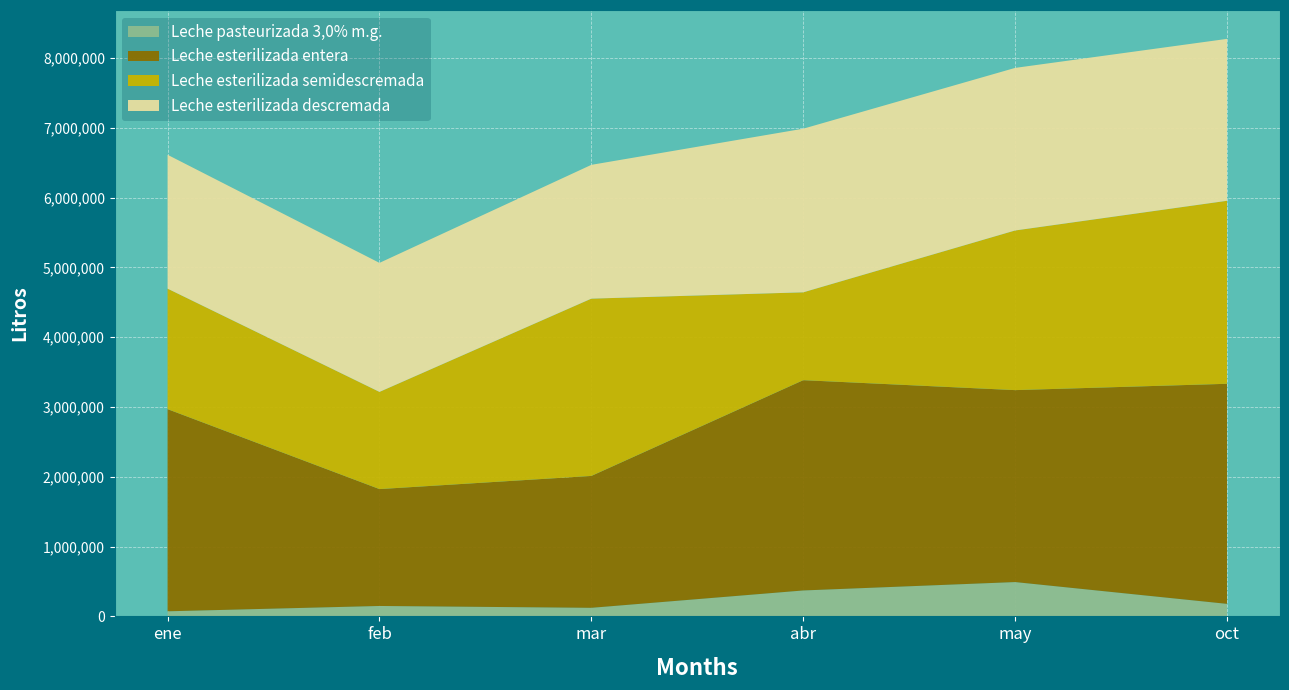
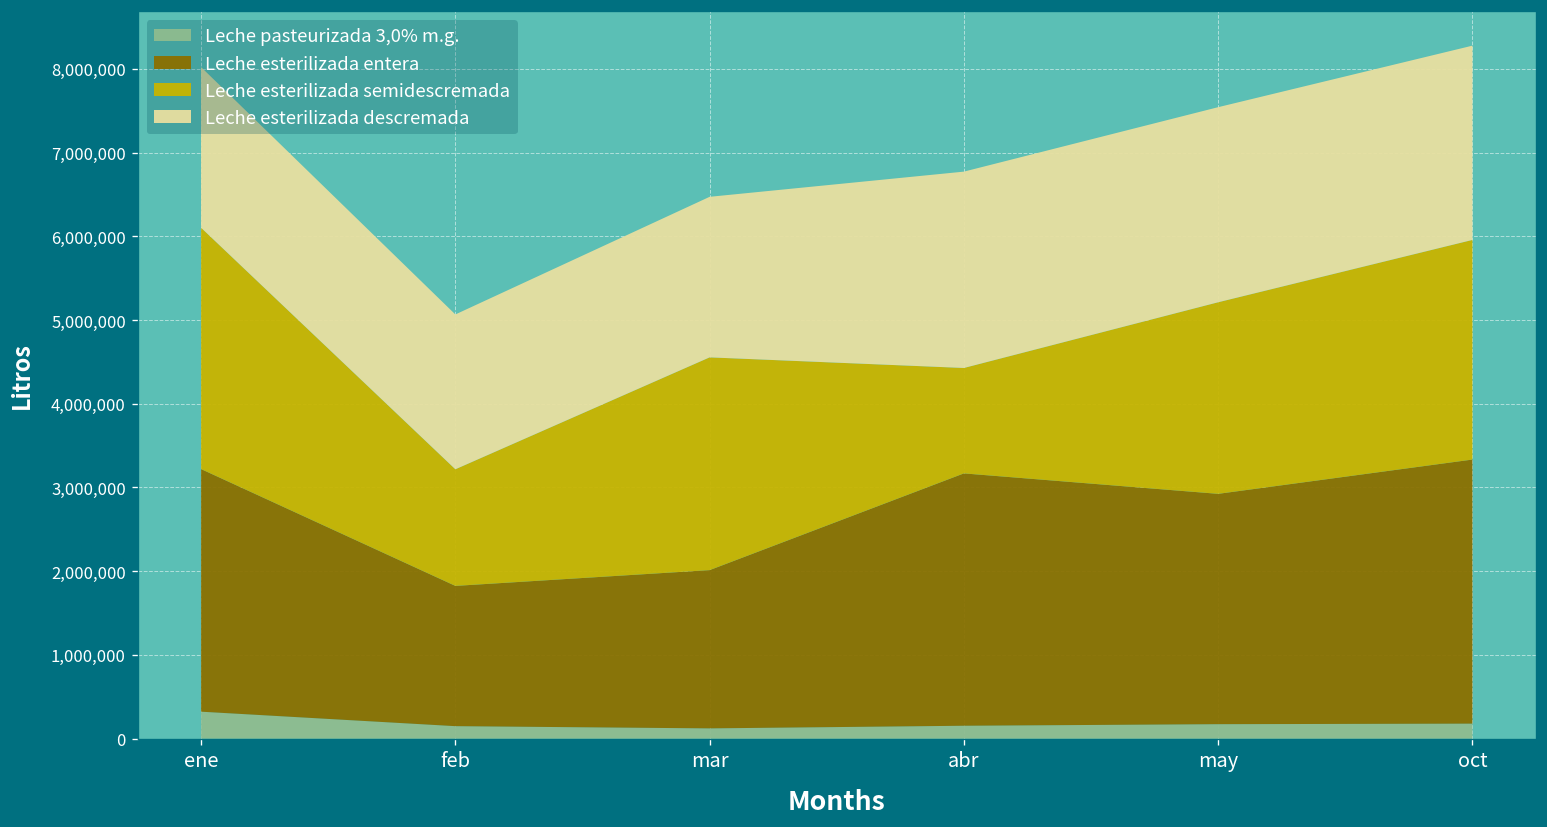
Leche pasteurizada 3,0% m.g., ene: 100,000 -> 300,000
Leche esterilizada semidescremada, ene: 1,700,000 -> 2,900,000
Leche pasteurizada 3,0% m.g., abr: 400,000 -> 200,000
Leche pasteurizada 3,0% m.g., may: 500,000 -> 200,000
